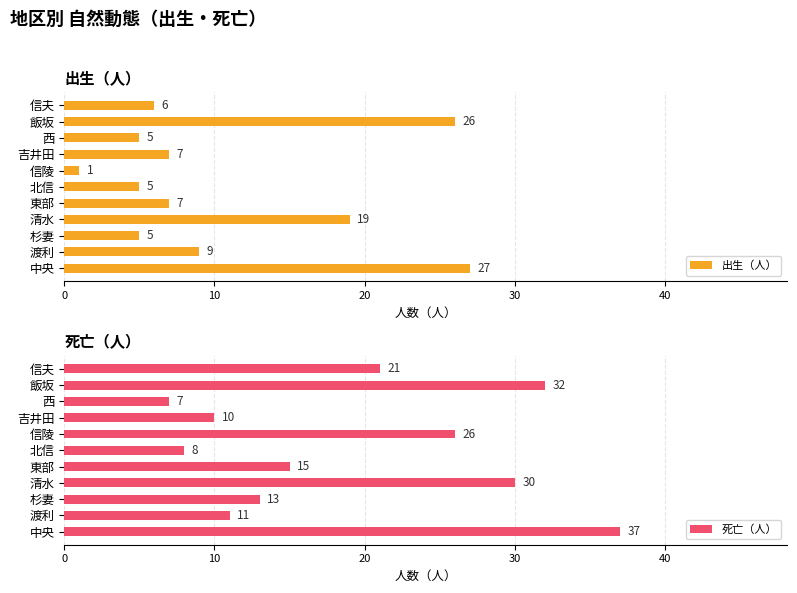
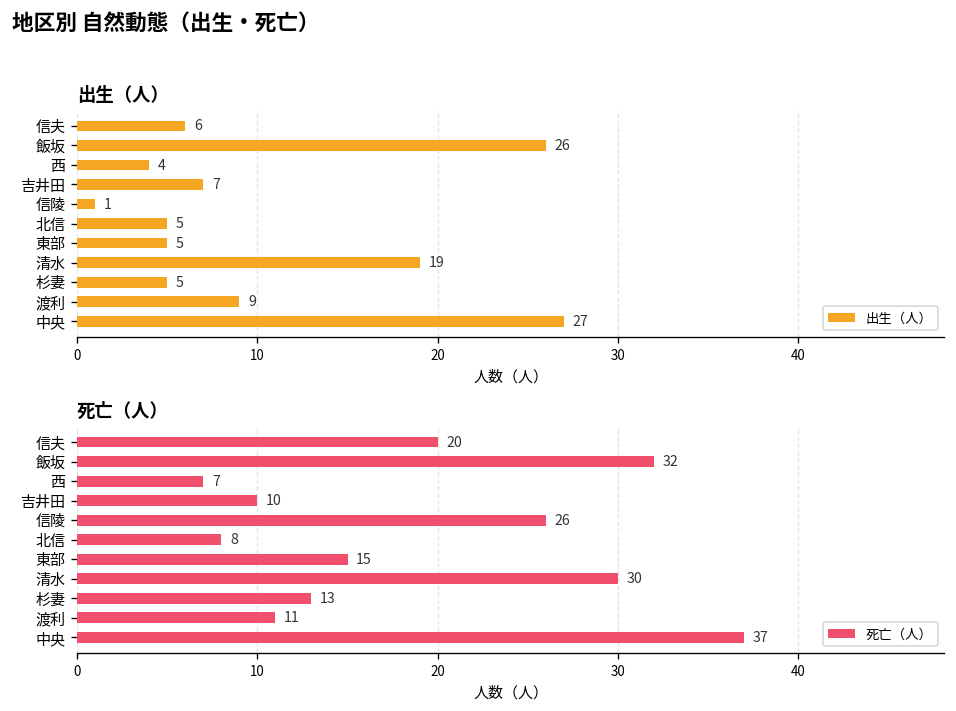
出生（人）, 西: 5 -> 4
出生（人）, 東部: 7 -> 5
死亡（人）, 信夫: 21 -> 20
